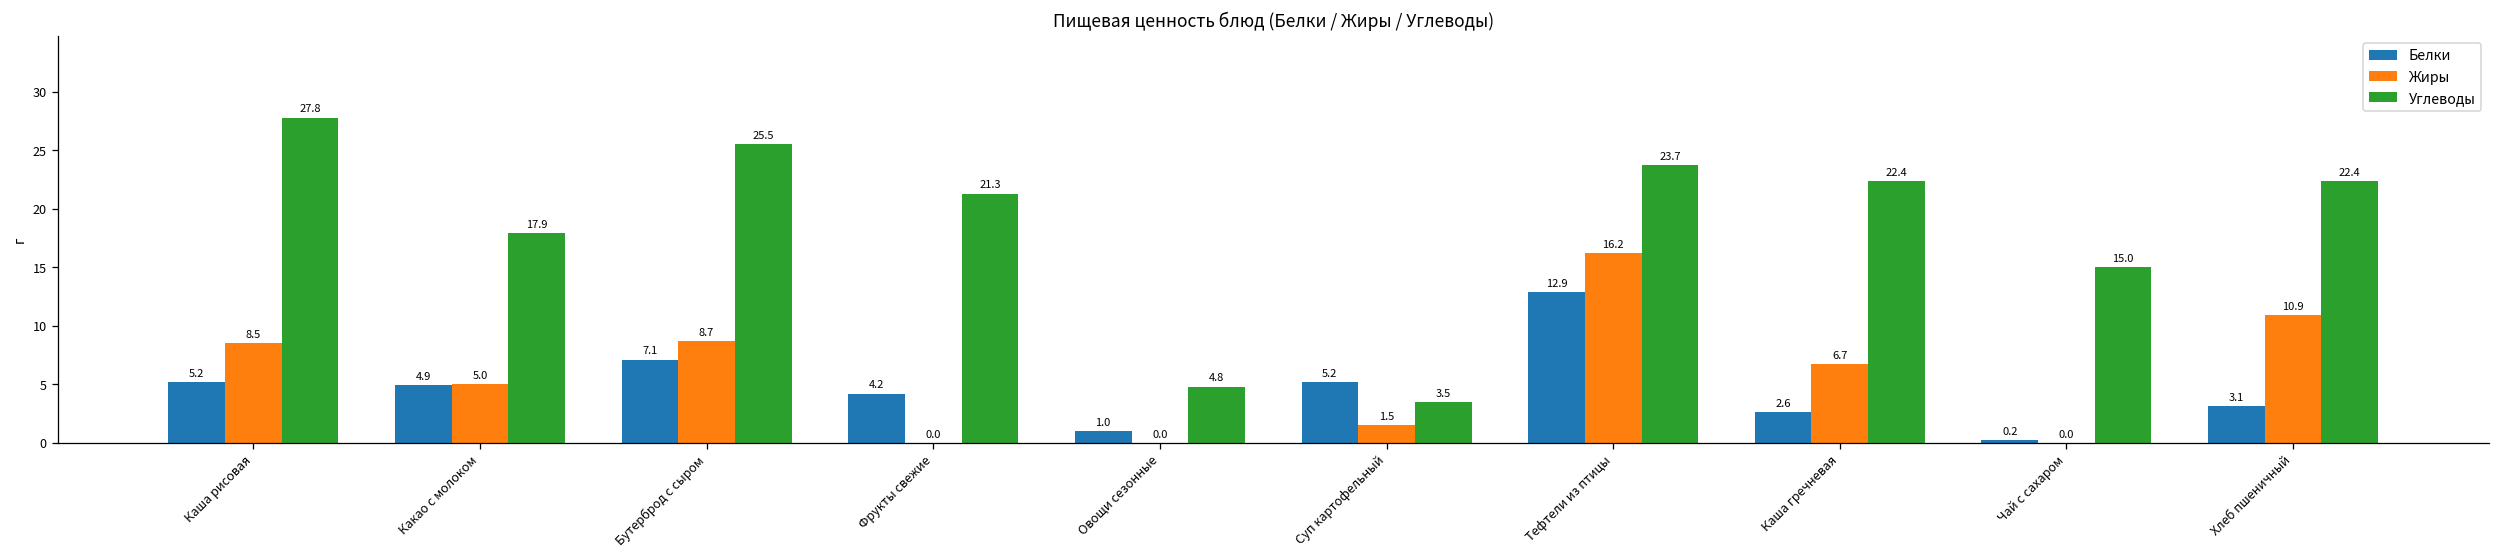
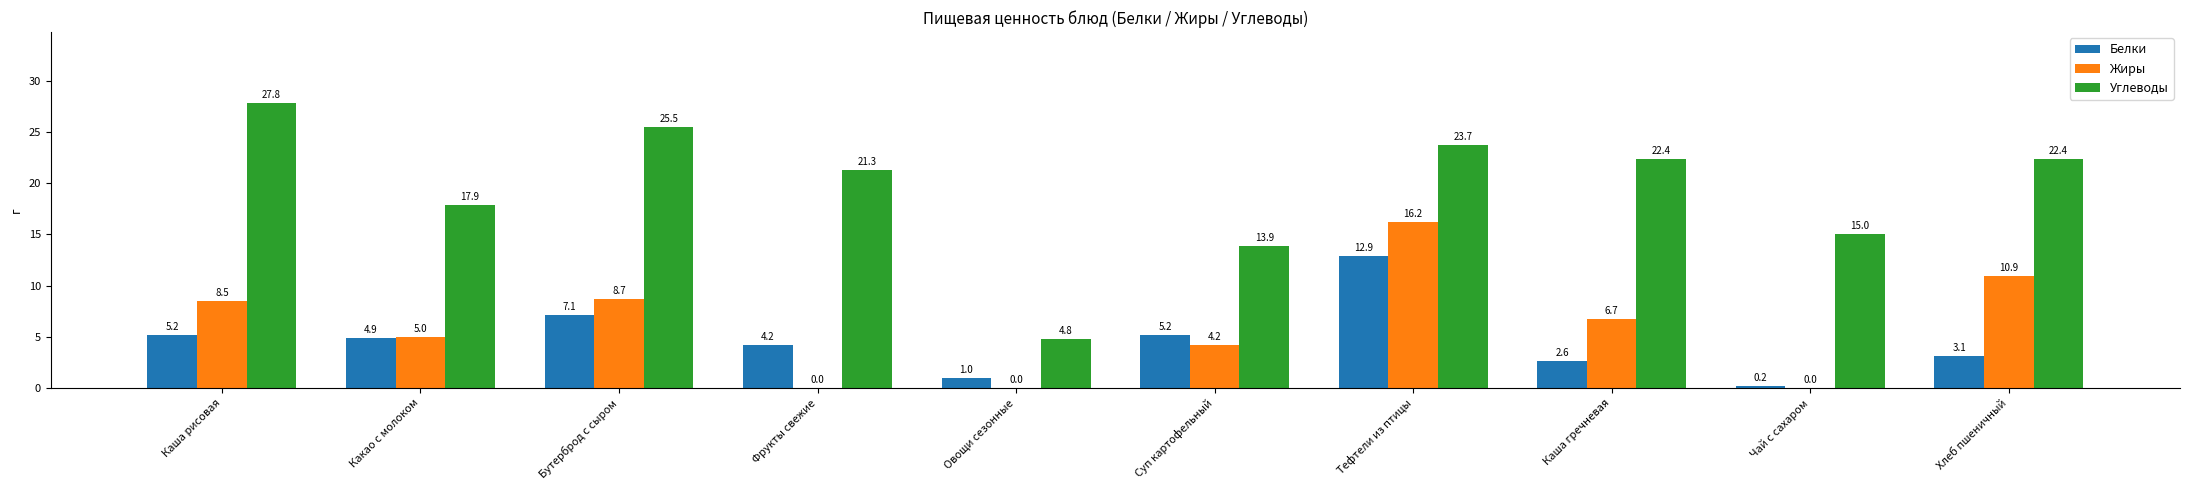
Жиры, Суп картофельный: 1.5 -> 4.2
Углеводы, Суп картофельный: 3.5 -> 13.9
